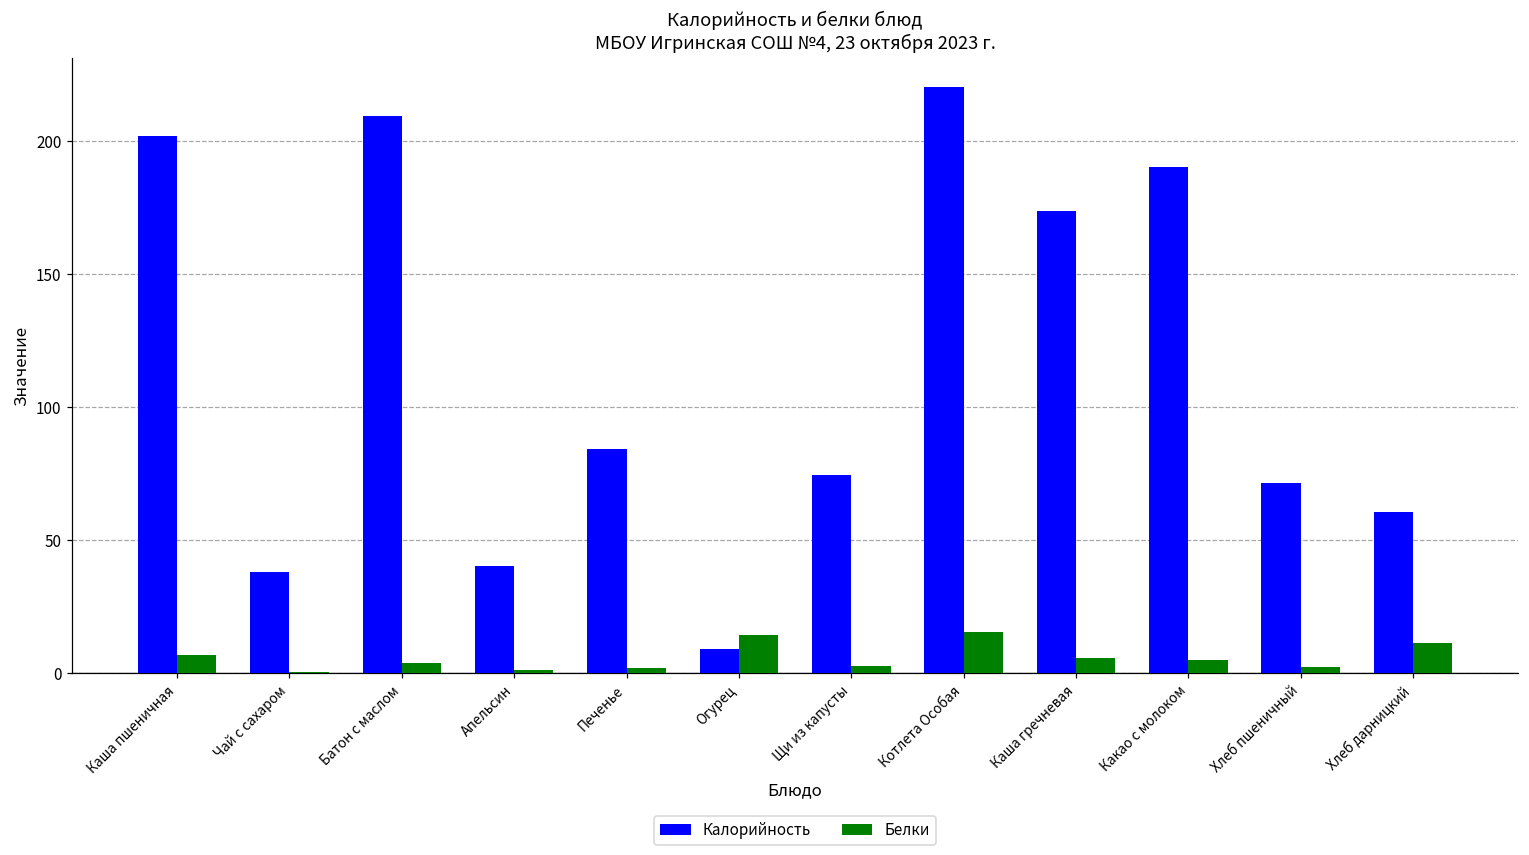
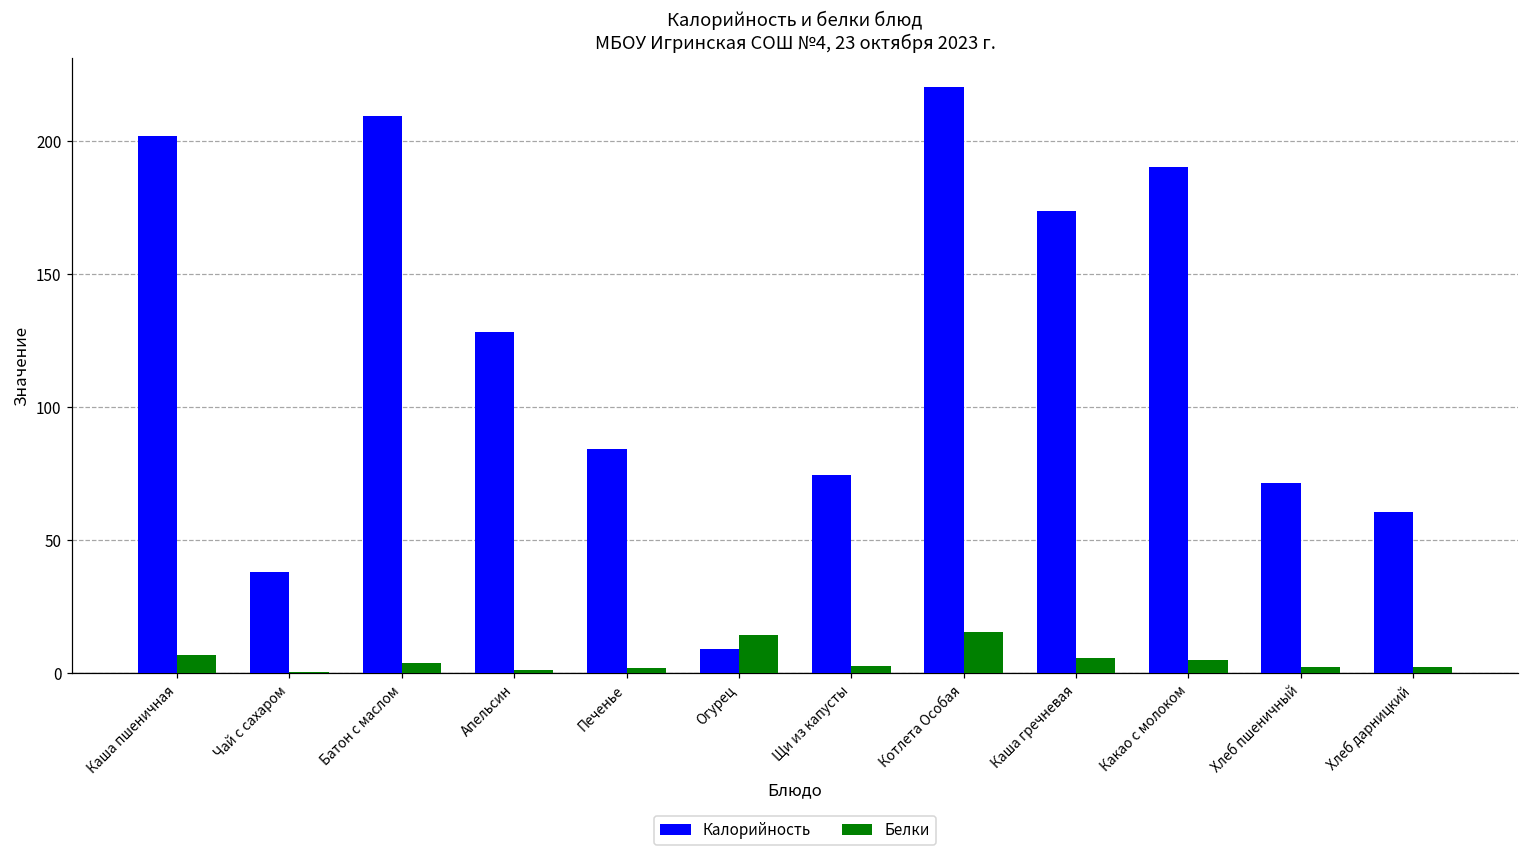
Калорийность, Апельсин: 40 -> 128
Белки, Хлеб дарницкий: 11 -> 2
